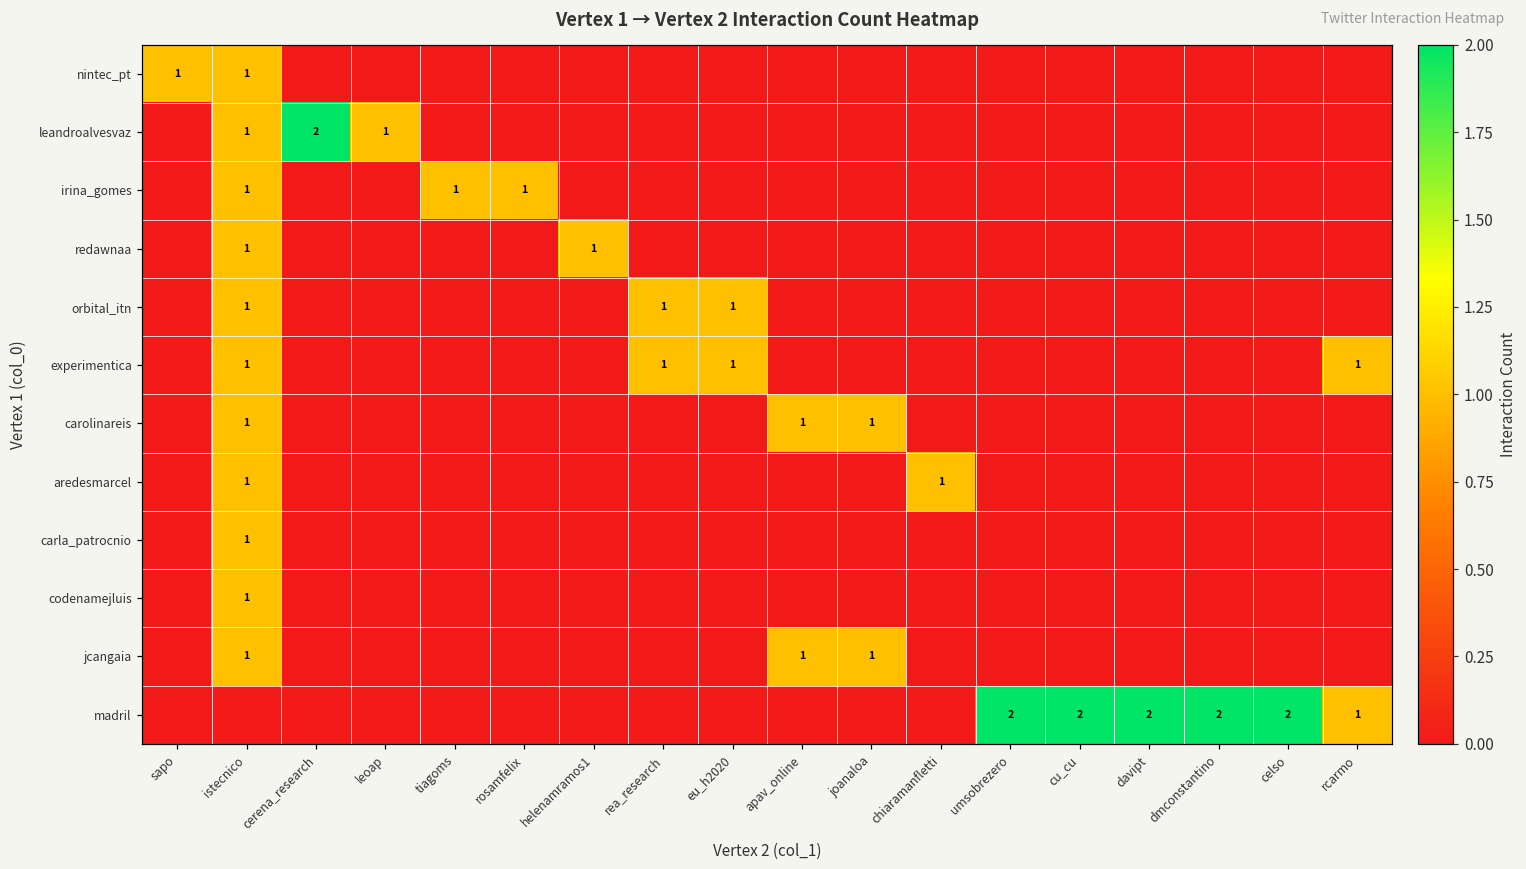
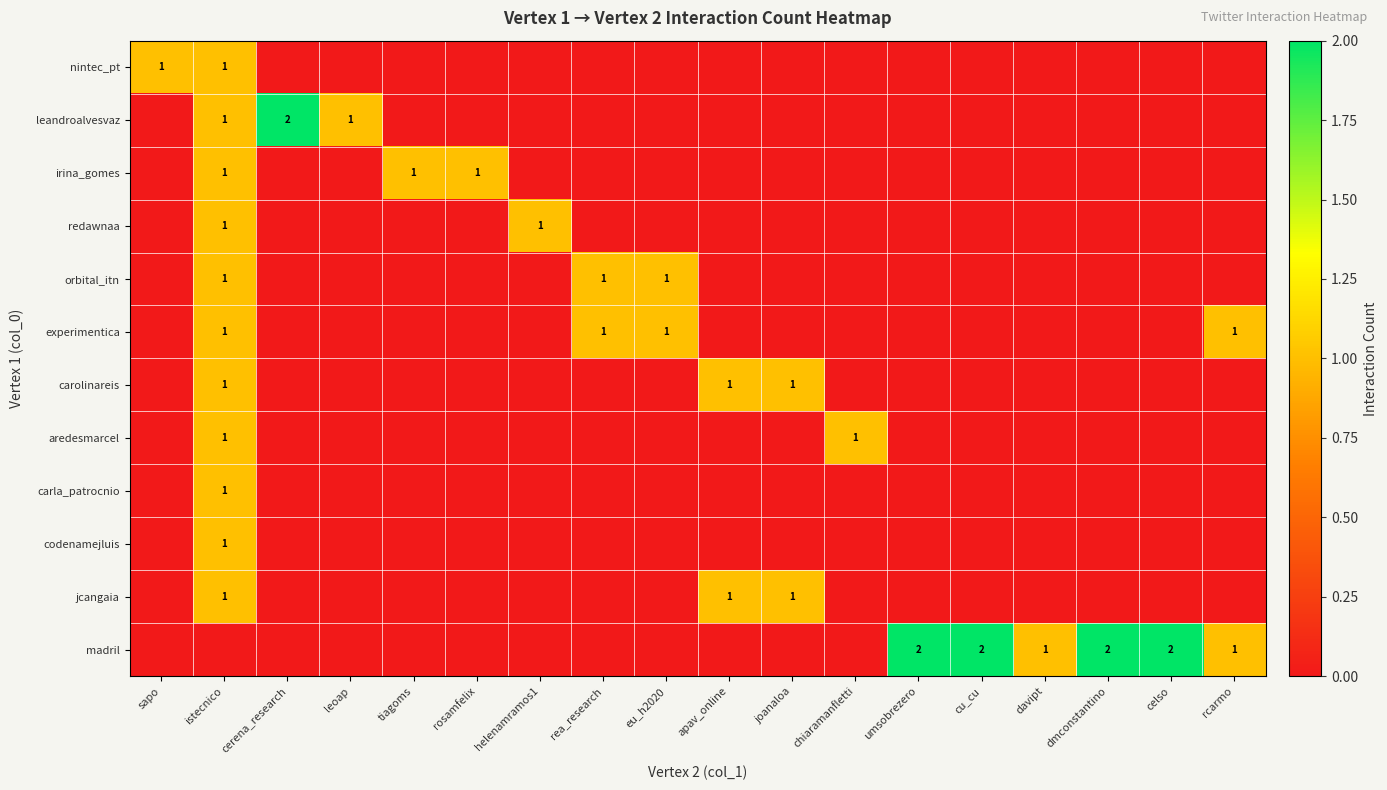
madril, davipt: 2 -> 1
